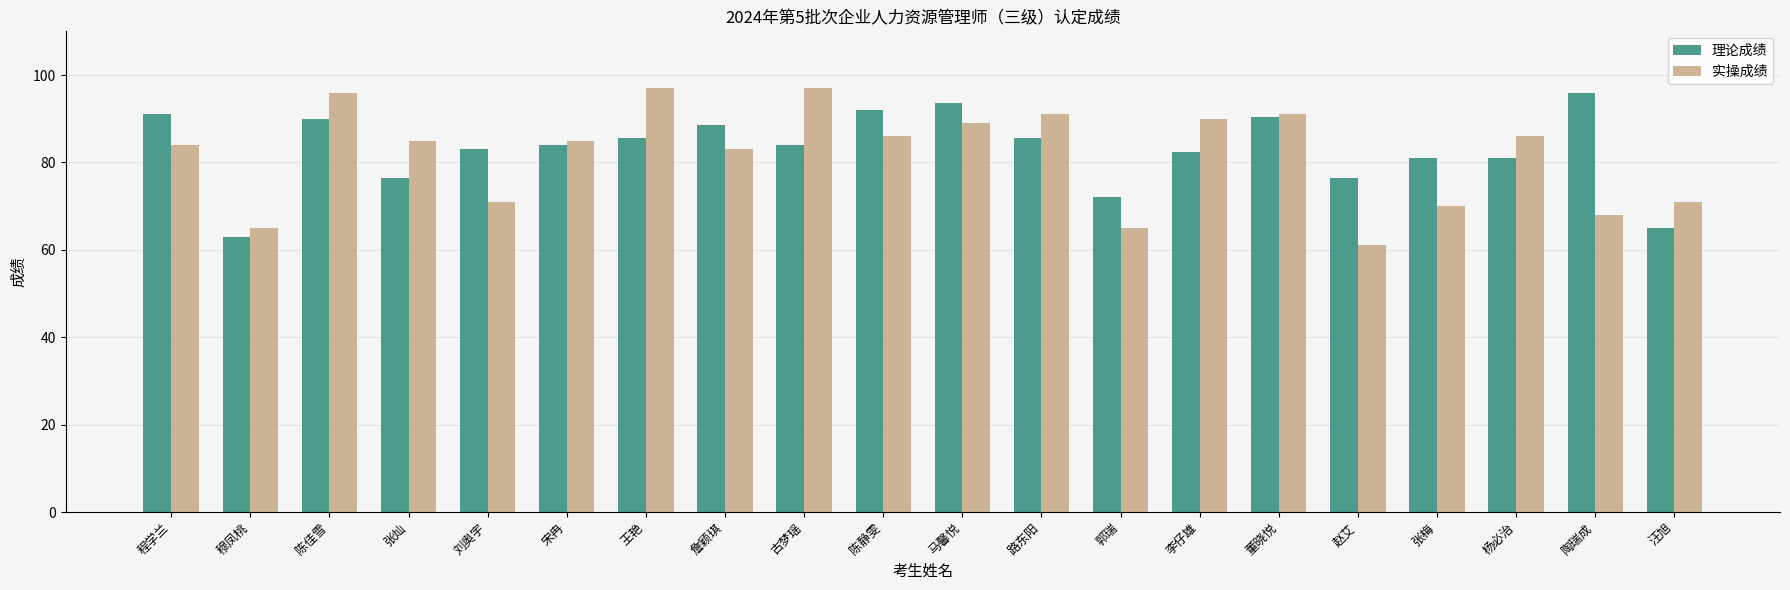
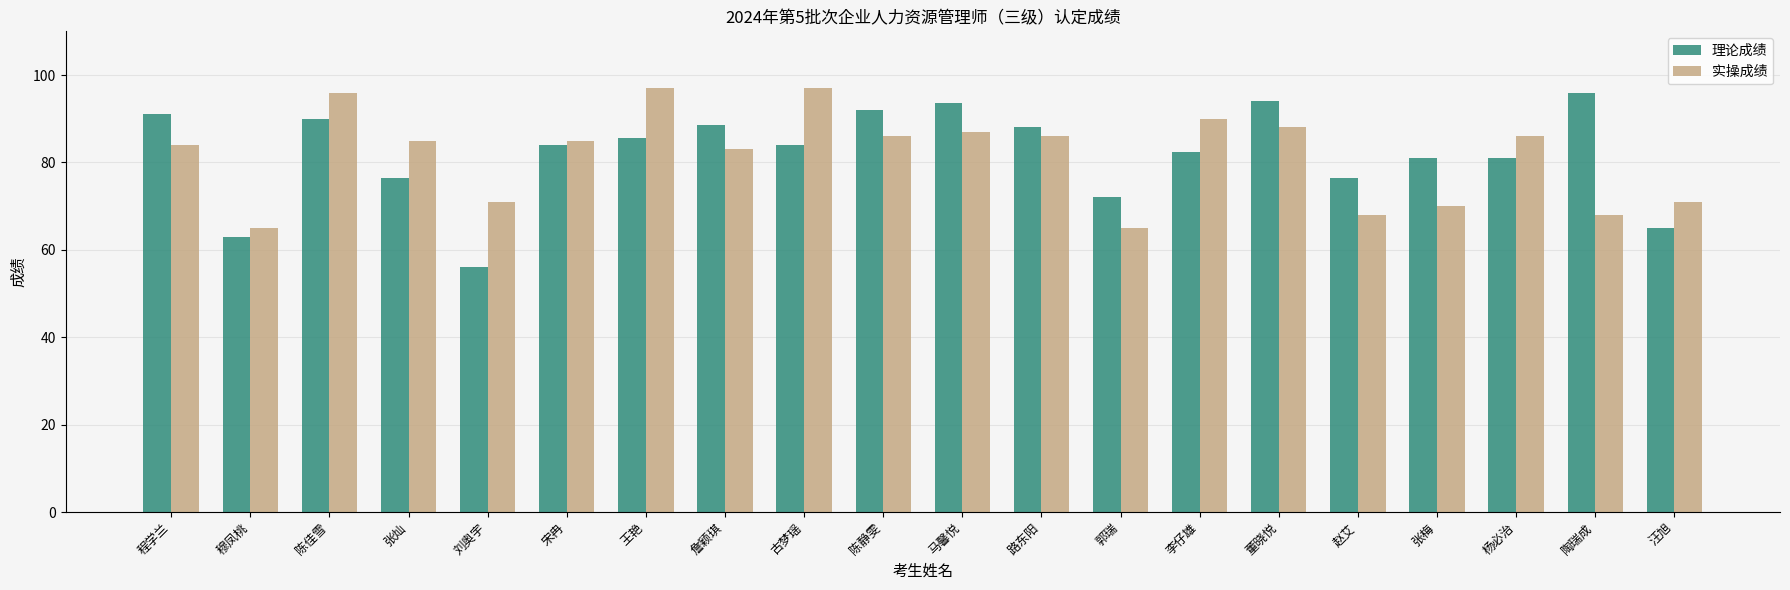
理论成绩, 刘奥宇: 83 -> 56
实操成绩, 马馨悦: 89 -> 87
理论成绩, 路东阳: 86 -> 88
实操成绩, 路东阳: 91 -> 86
理论成绩, 董晓悦: 91 -> 94
实操成绩, 董晓悦: 91 -> 88
实操成绩, 赵艾: 61 -> 68
